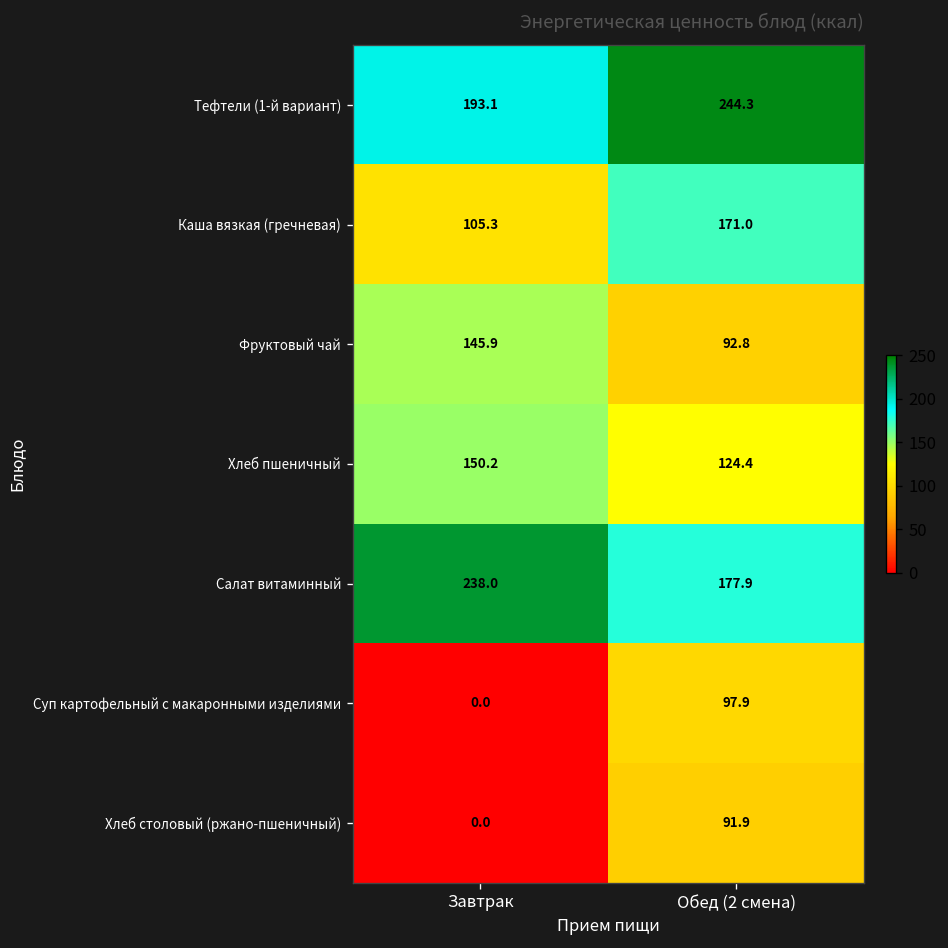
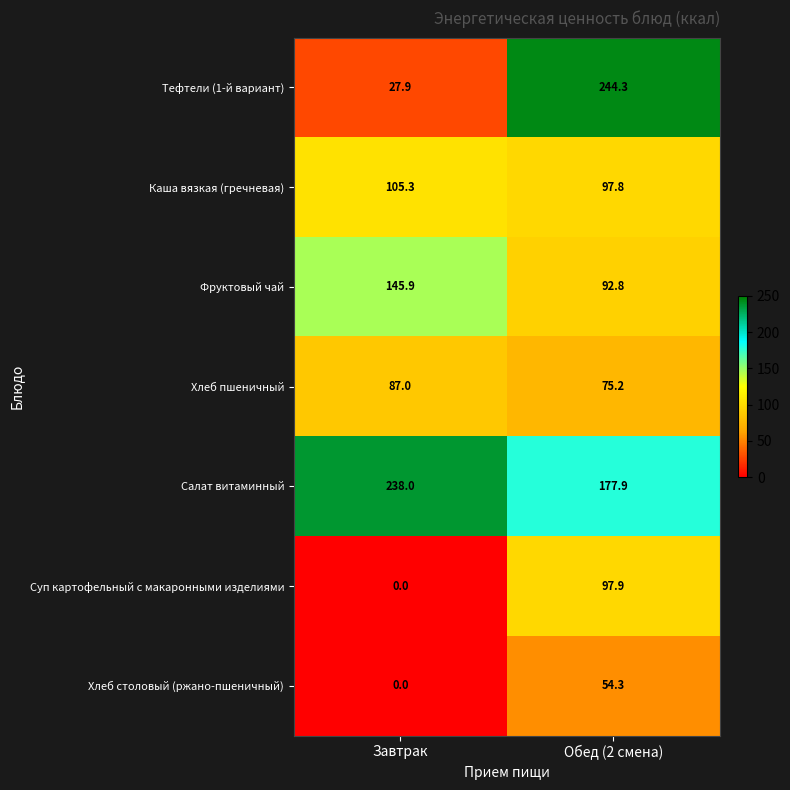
Тефтели (1-й вариант), Завтрак: 193.1 -> 27.9
Каша вязкая (гречневая), Обед (2 смена): 171.0 -> 97.8
Хлеб пшеничный, Завтрак: 150.2 -> 87.0
Хлеб пшеничный, Обед (2 смена): 124.4 -> 75.2
Хлеб столовый (ржано-пшеничный), Обед (2 смена): 91.9 -> 54.3
